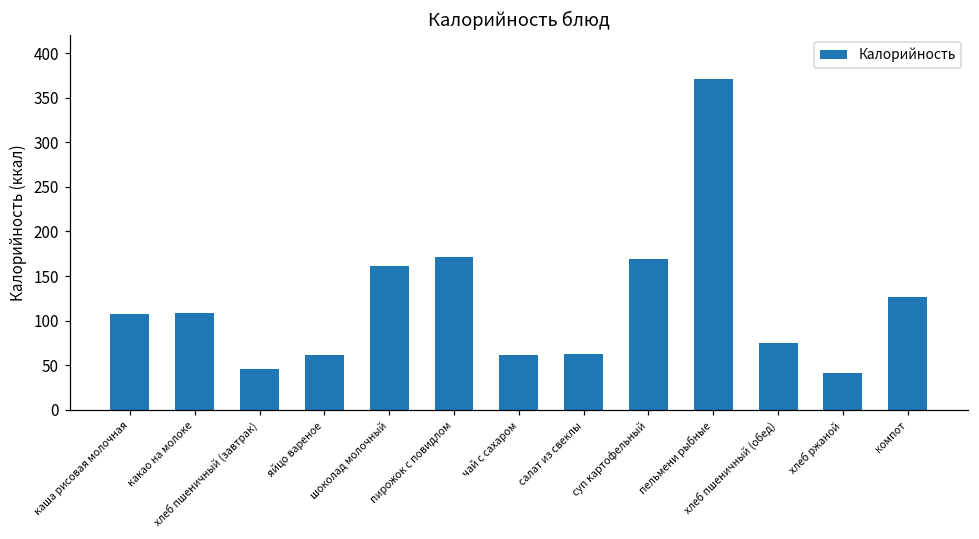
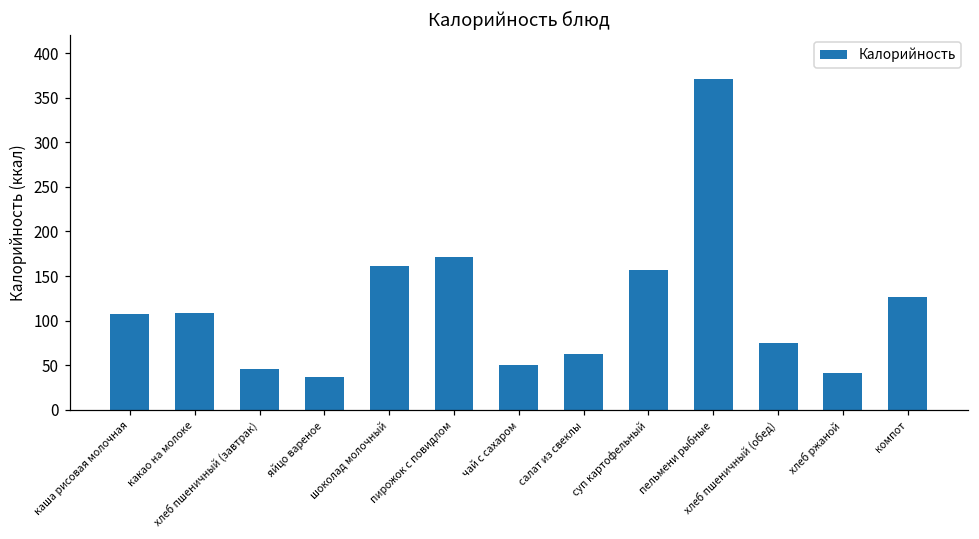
яйцо вареное: 60 -> 40
чай с сахаром: 60 -> 50
суп картофельный: 170 -> 160
